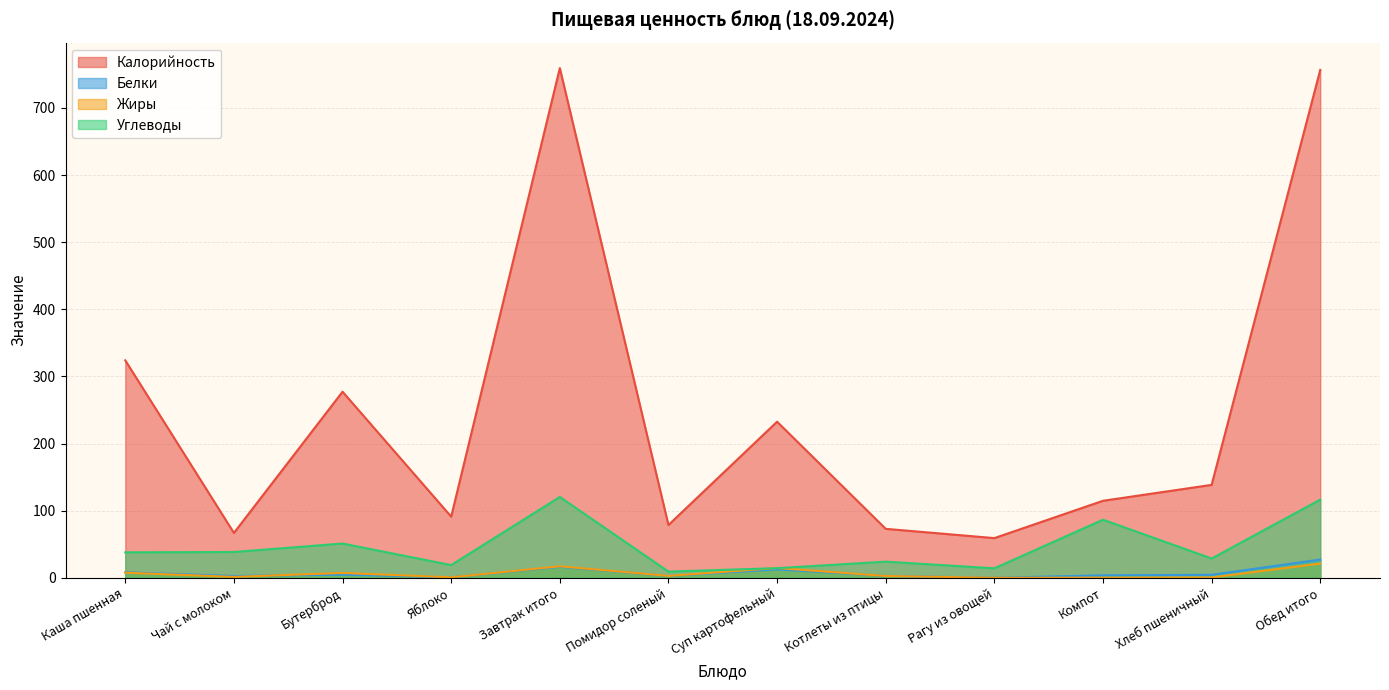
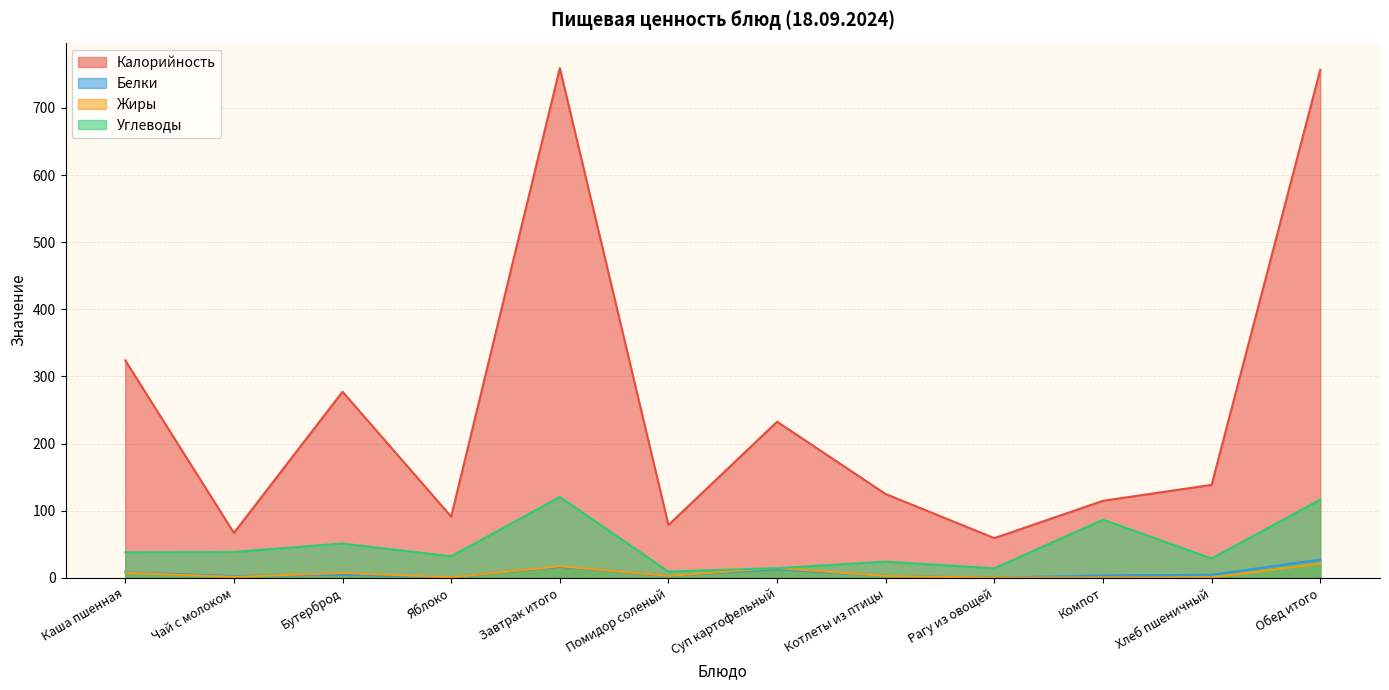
Углеводы, Яблоко: 20 -> 30
Калорийность, Котлеты из птицы: 70 -> 120
